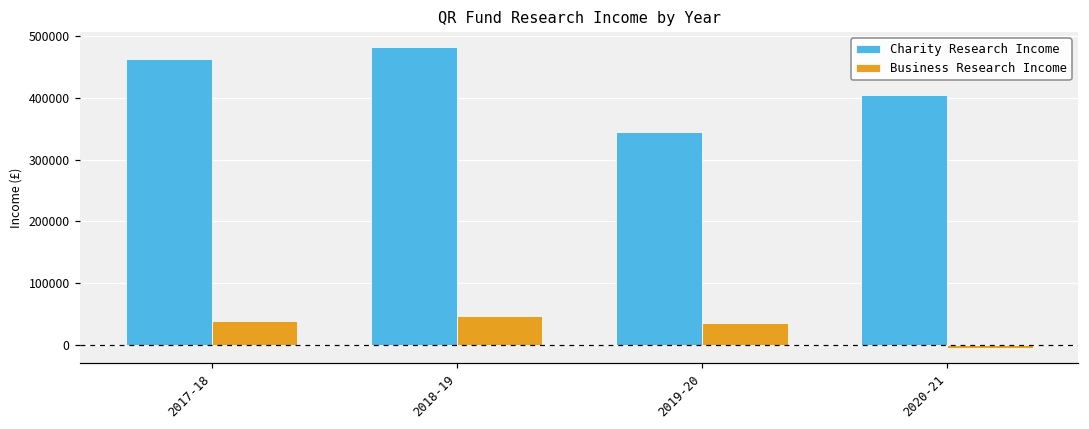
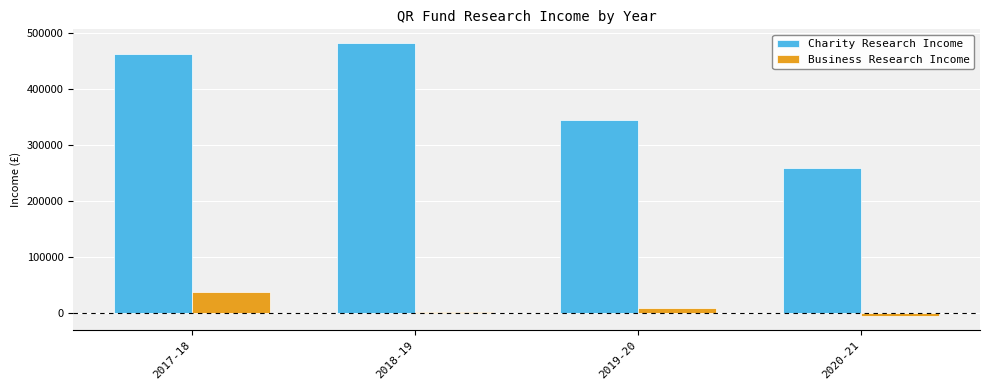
Business Research Income, 2018-19: 50000 -> 0
Business Research Income, 2019-20: 30000 -> 10000
Charity Research Income, 2020-21: 410000 -> 260000
